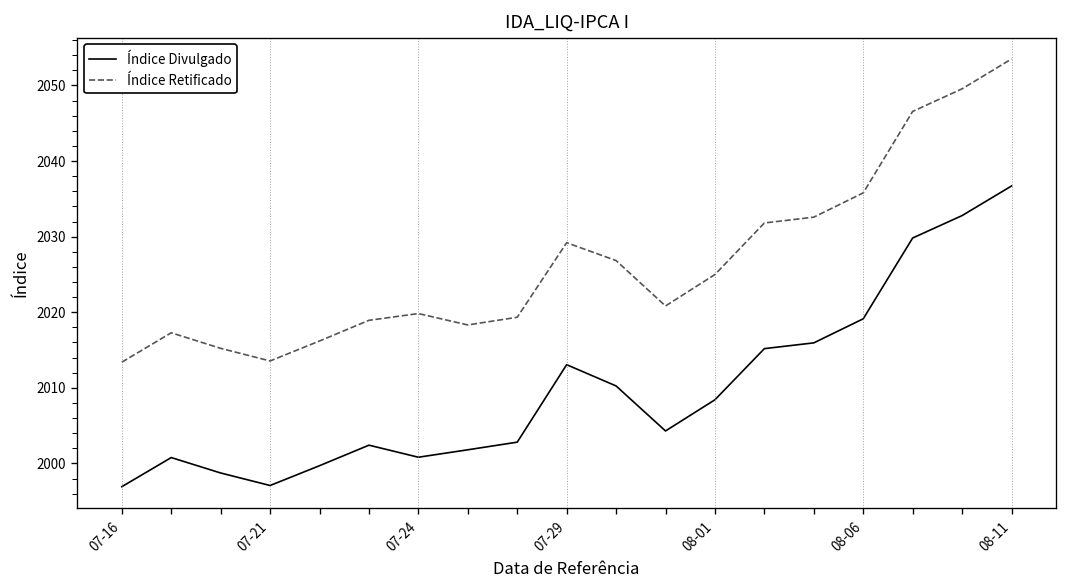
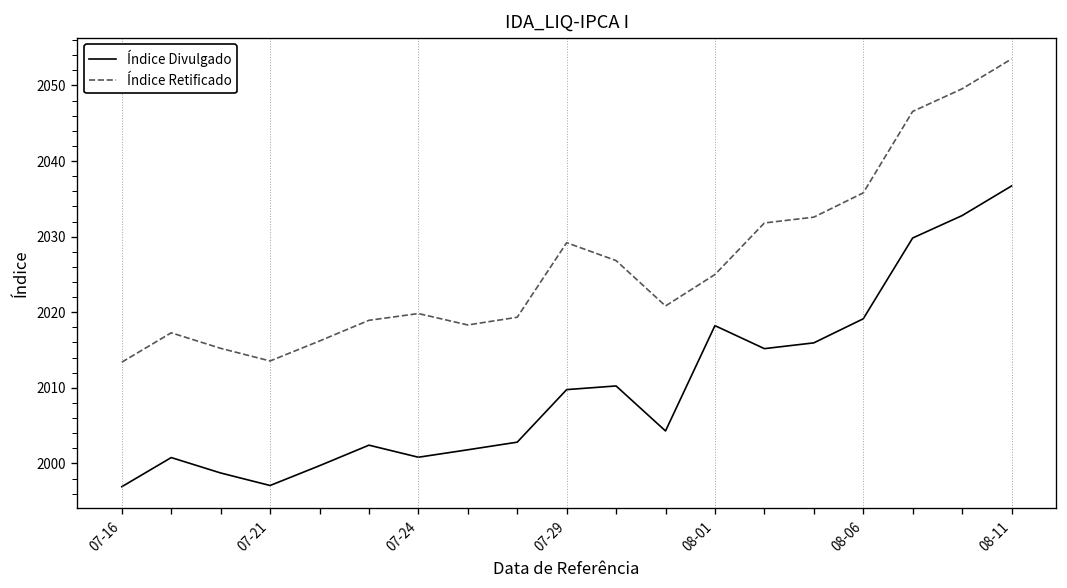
Índice Divulgado, 07-29: 2013 -> 2010
Índice Divulgado, 08-01: 2008 -> 2018
